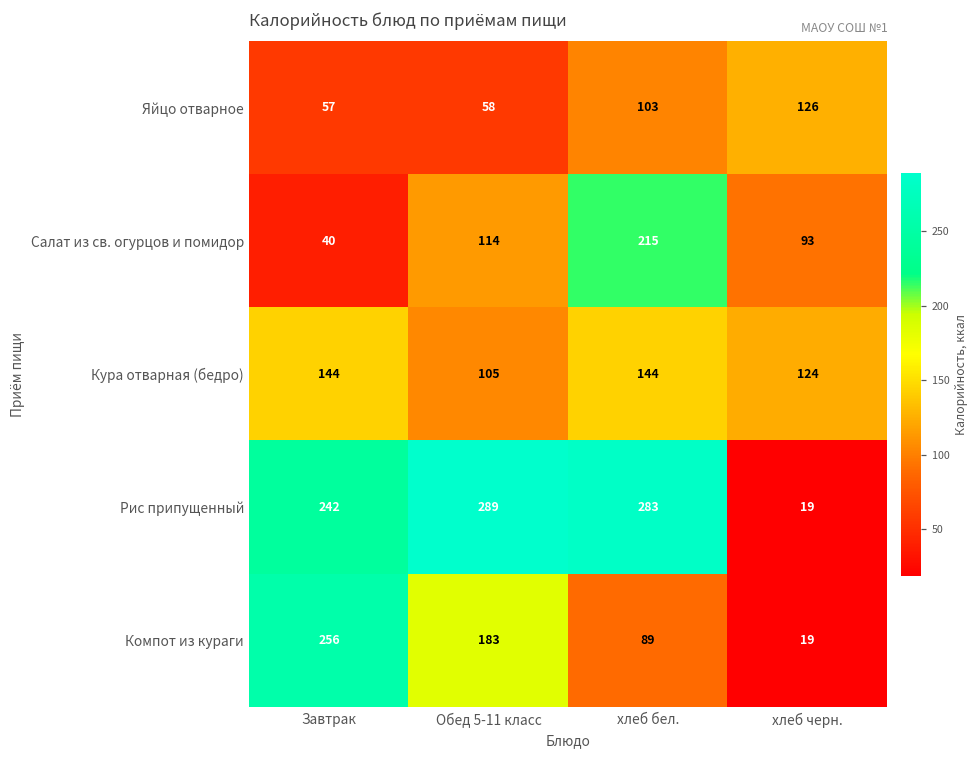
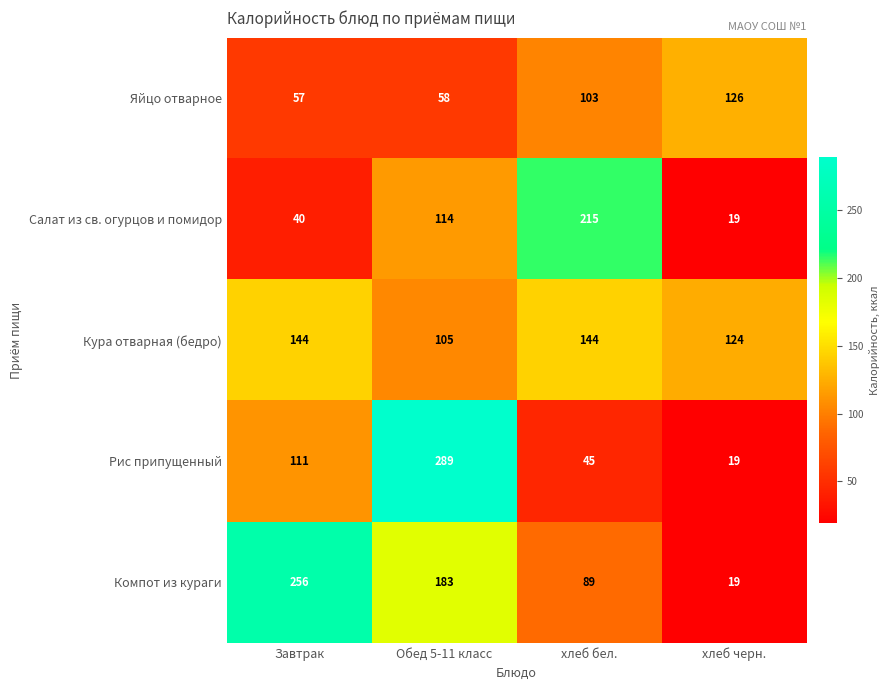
Салат из св. огурцов и помидор, хлеб черн.: 93 -> 19
Рис припущенный, Завтрак: 242 -> 111
Рис припущенный, хлеб бел.: 283 -> 45
